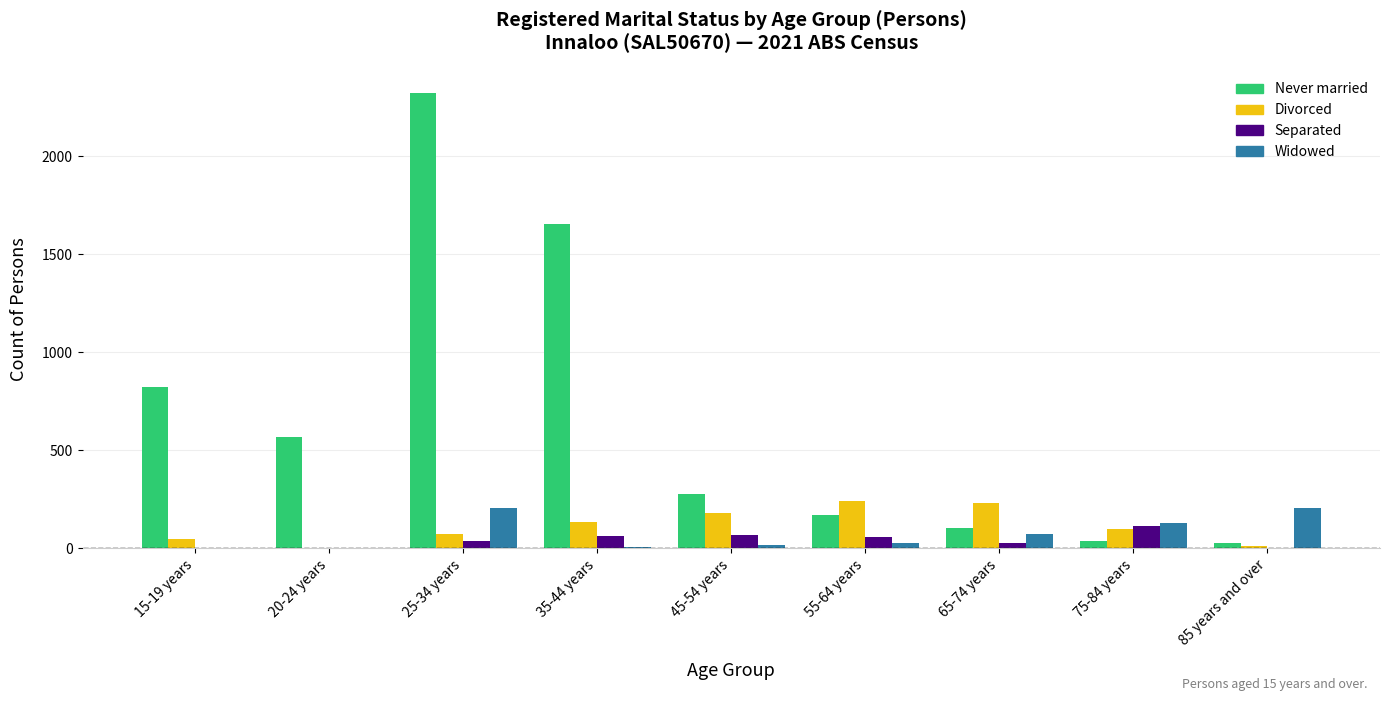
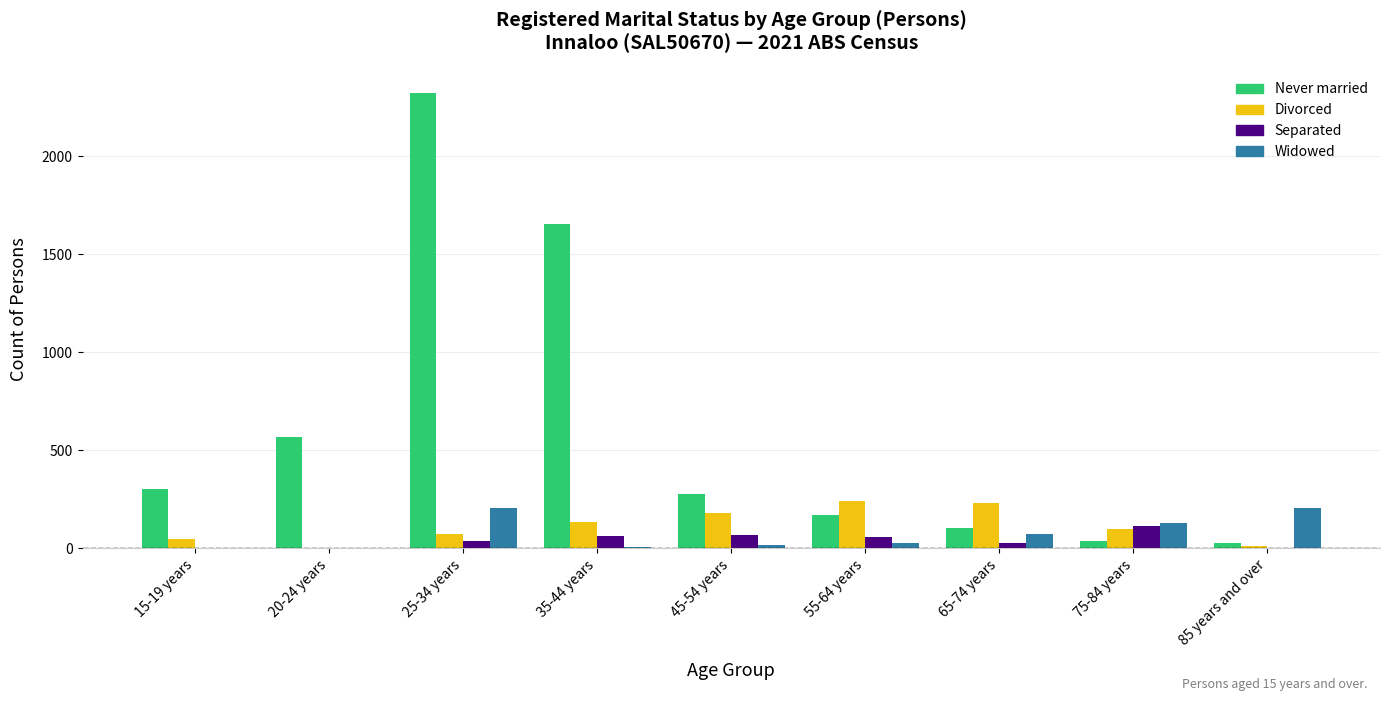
Never married, 15-19 years: 820 -> 300
